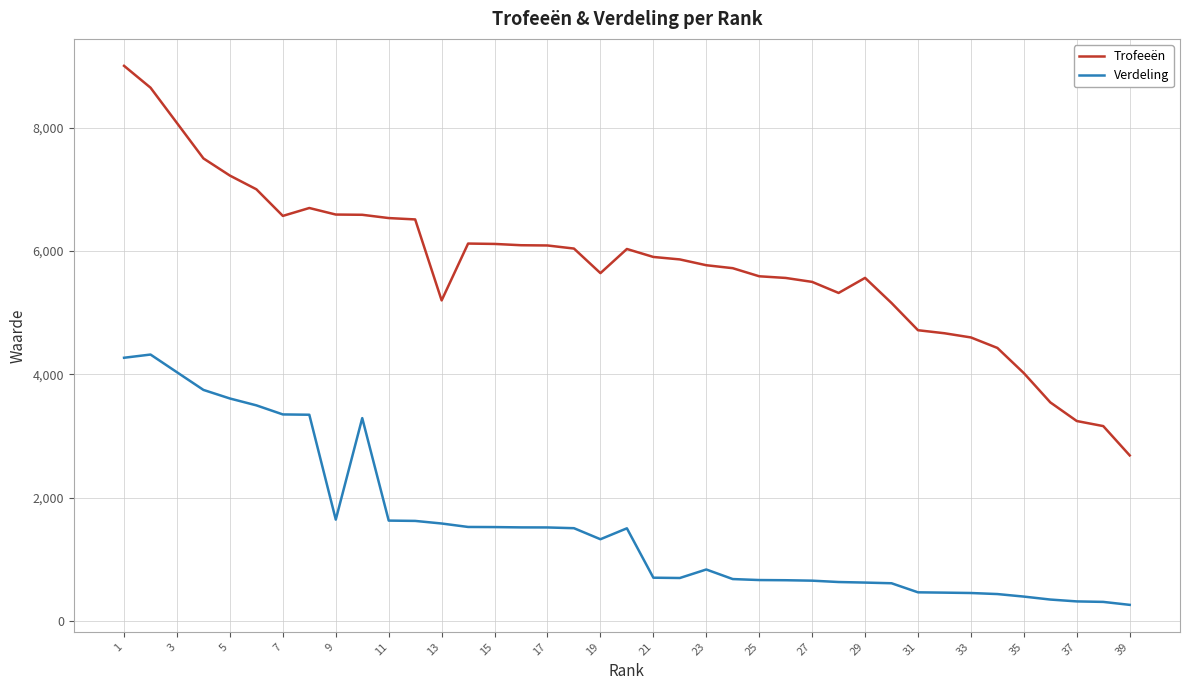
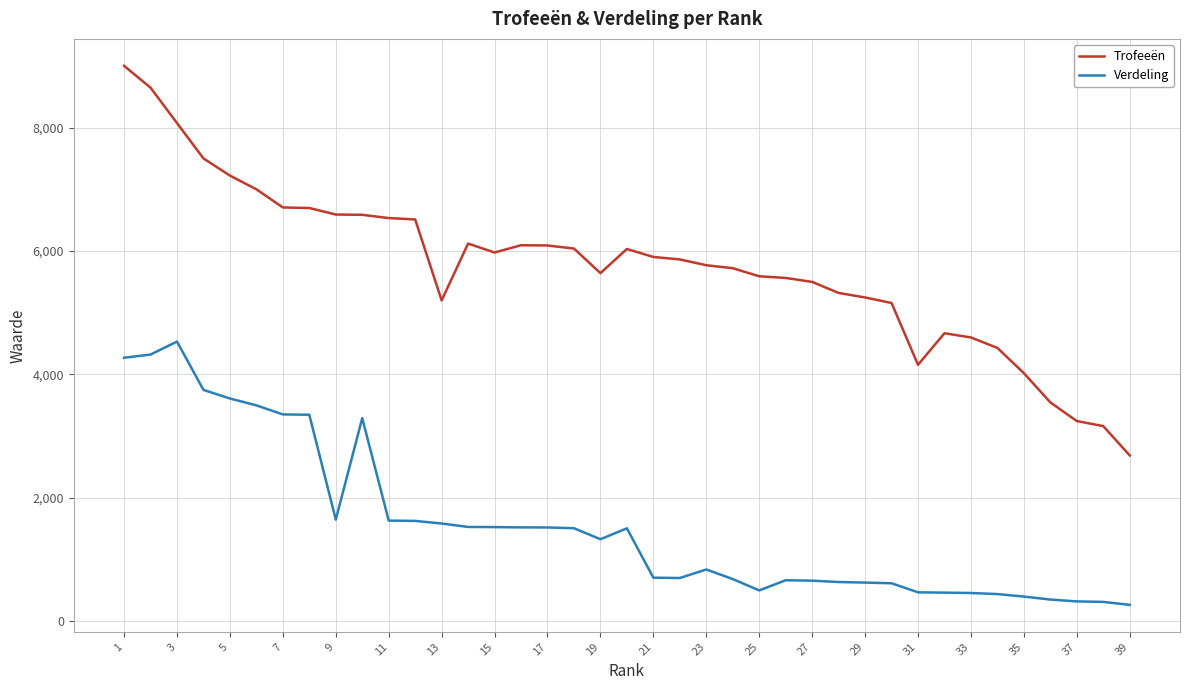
Verdeling, 3: 4,000 -> 4,500
Trofeeën, 7: 6,600 -> 6,700
Trofeeën, 15: 6,100 -> 6,000
Verdeling, 25: 700 -> 500
Trofeeën, 29: 5,600 -> 5,200
Trofeeën, 31: 4,700 -> 4,200
